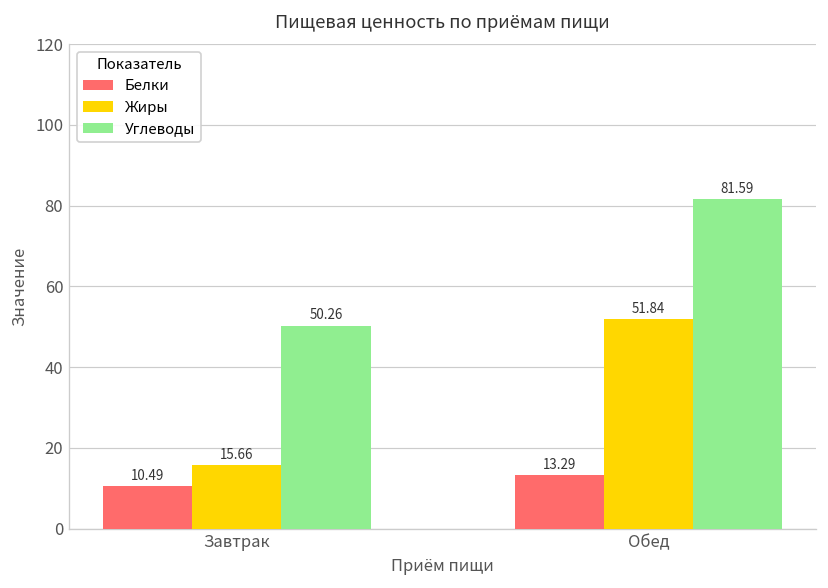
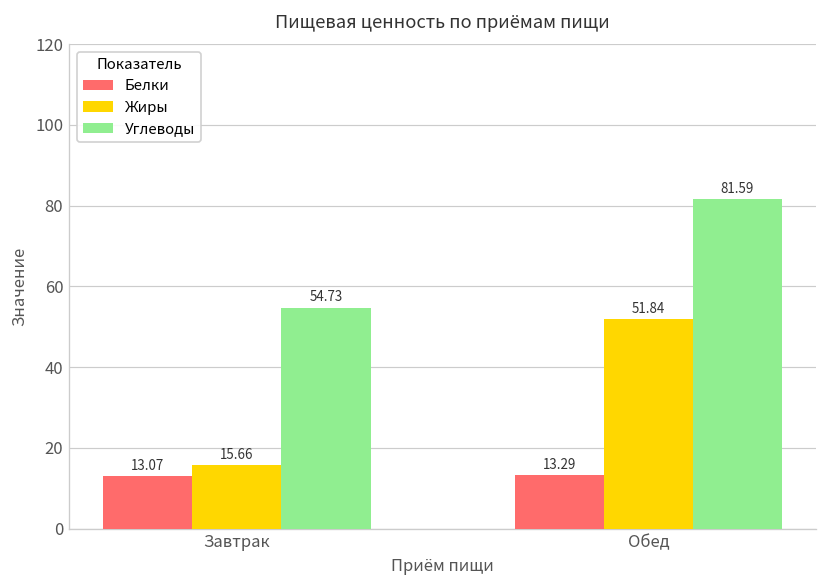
Белки, Завтрак: 10.49 -> 13.07
Углеводы, Завтрак: 50.26 -> 54.73
